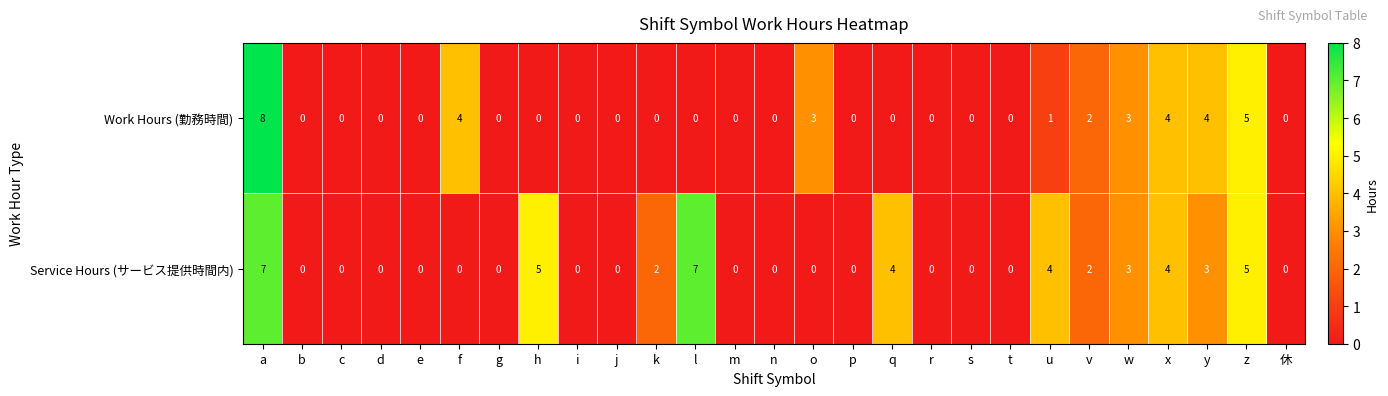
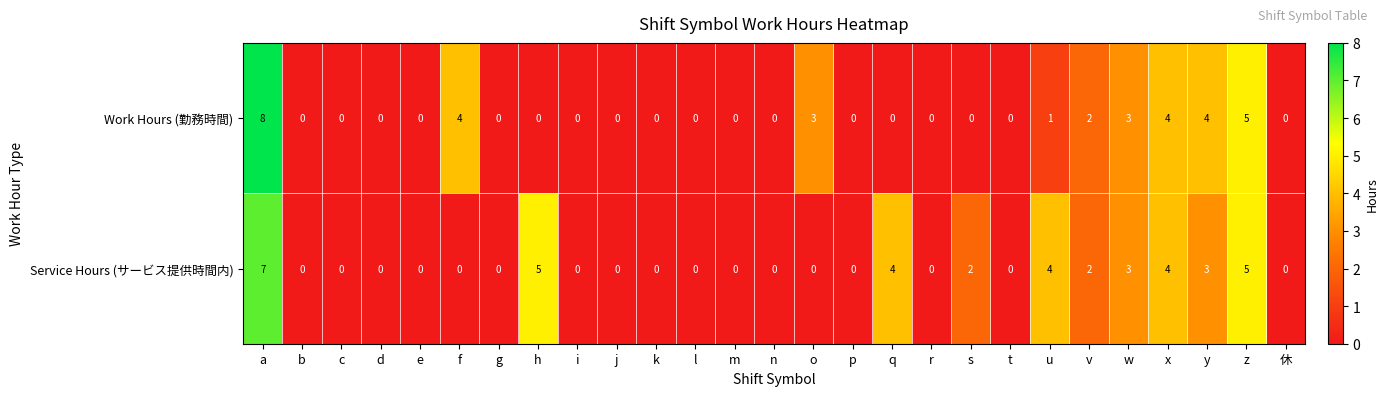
Service Hours (サービス提供時間内), k: 2 -> 0
Service Hours (サービス提供時間内), l: 7 -> 0
Service Hours (サービス提供時間内), s: 0 -> 2
